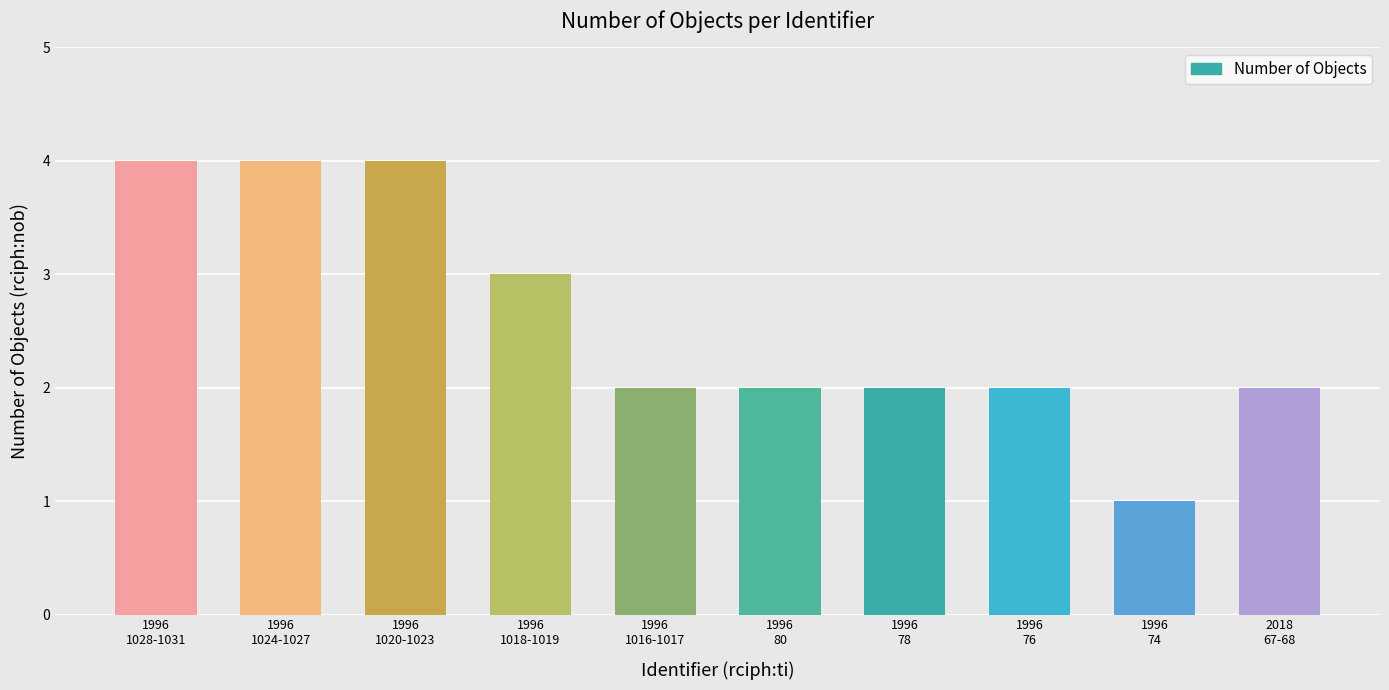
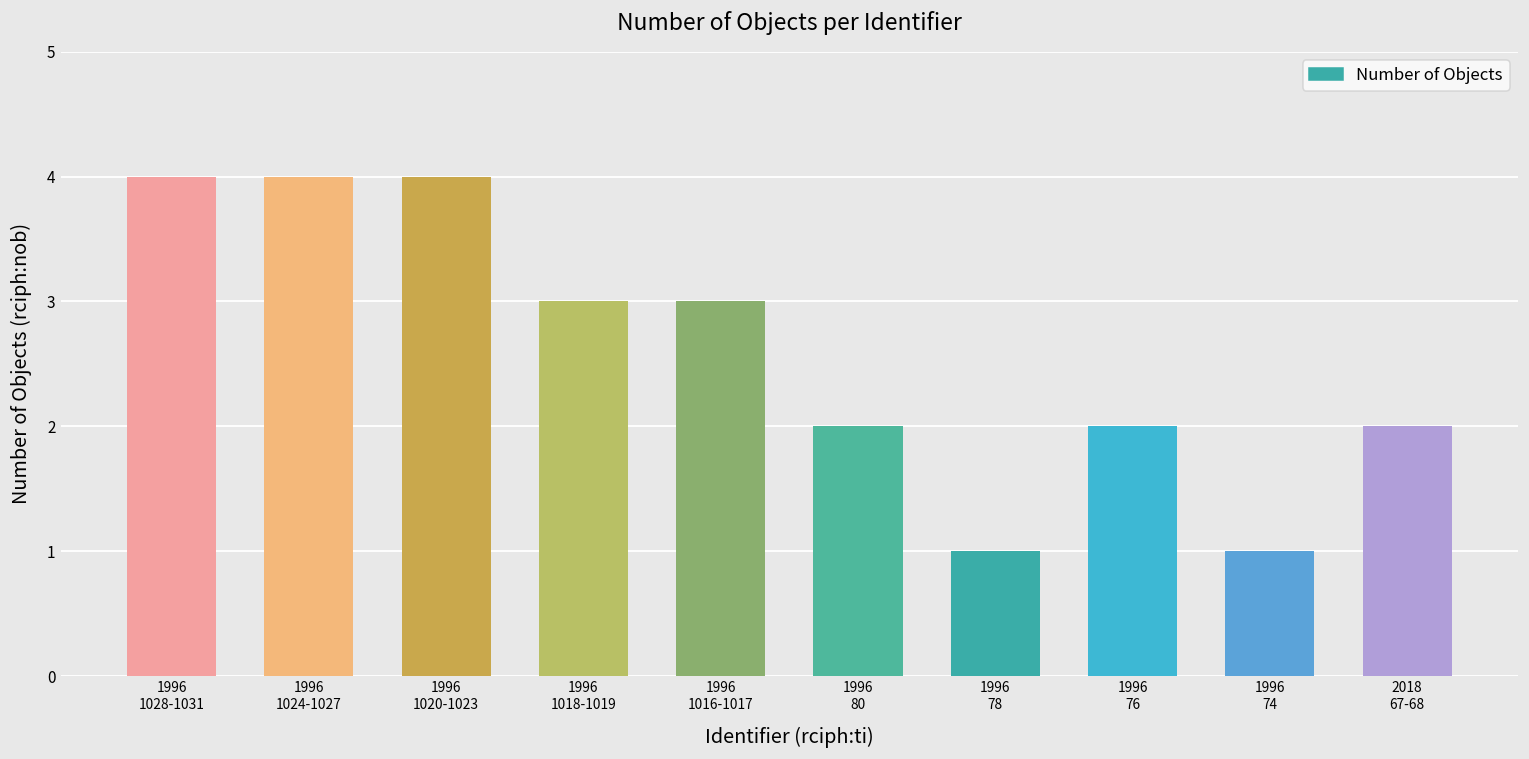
1996 1016-1017: 2 -> 3
1996 78: 2 -> 1
